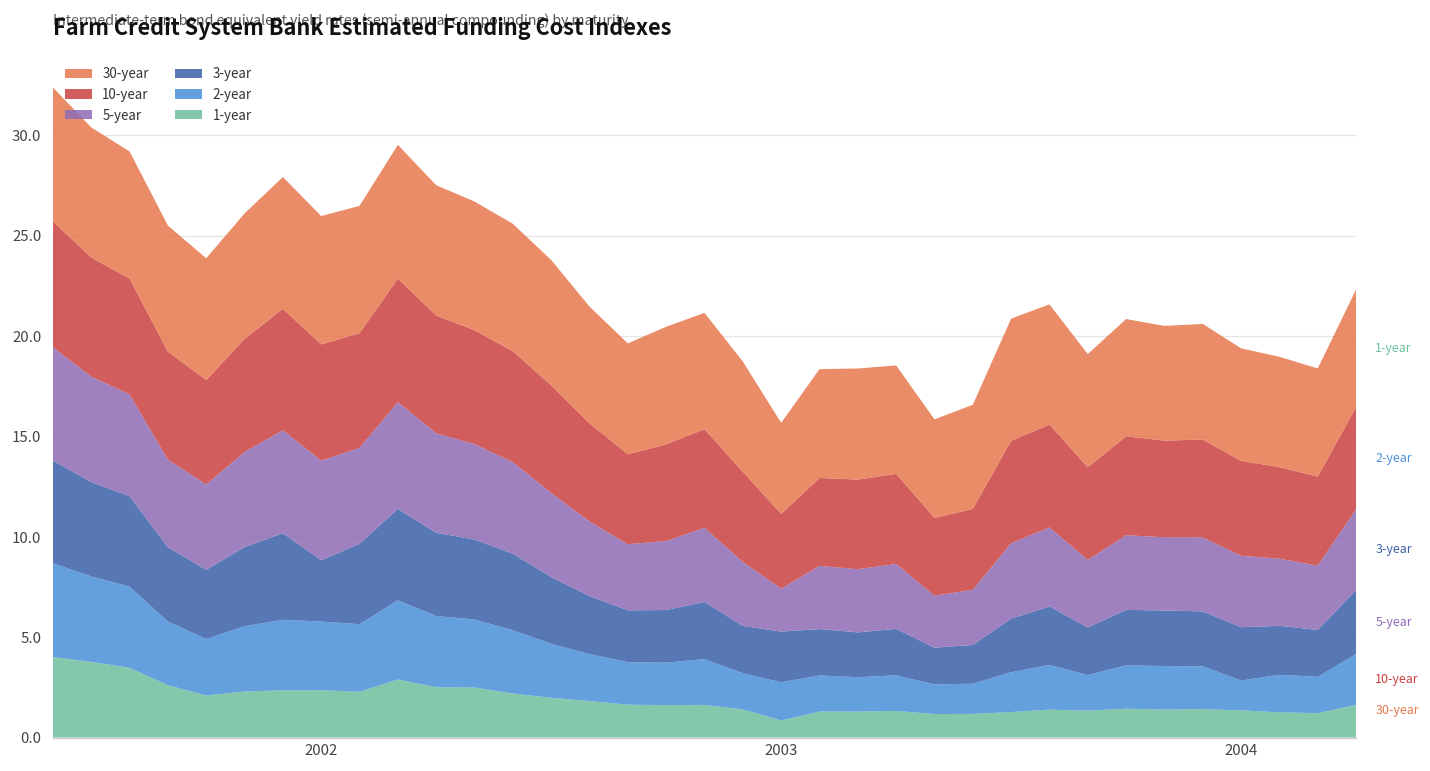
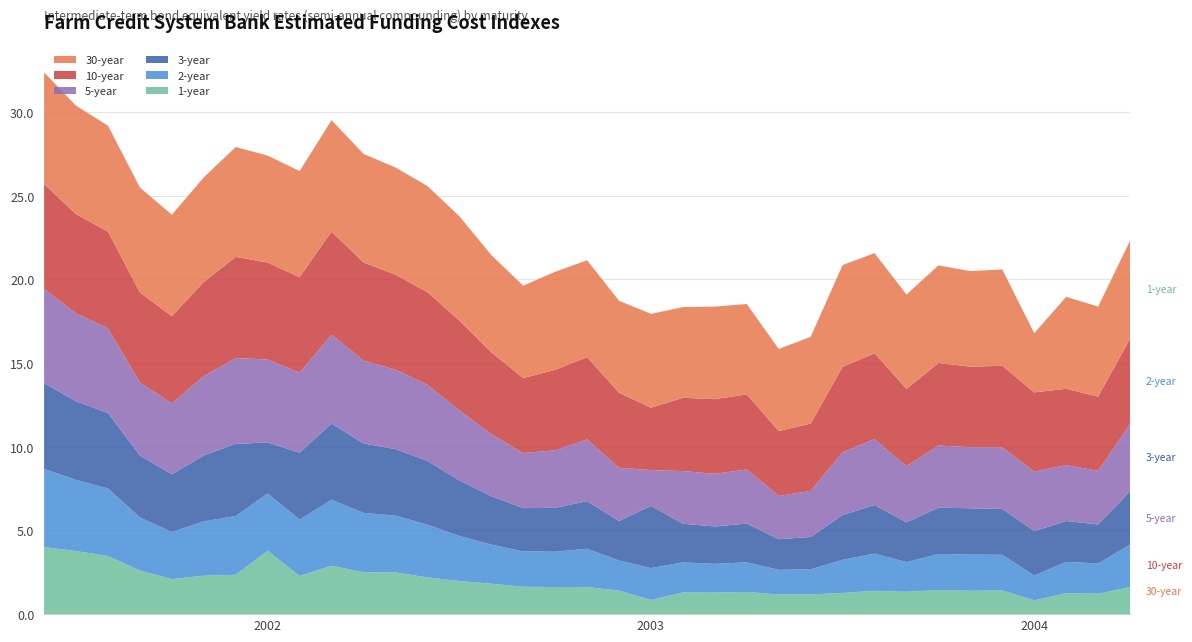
1-year, 2002: 2.4 -> 3.8
3-year, 2003: 2.5 -> 3.7
30-year, 2003: 4.5 -> 5.6
1-year, 2004: 1.4 -> 0.8
30-year, 2004: 5.6 -> 3.5
